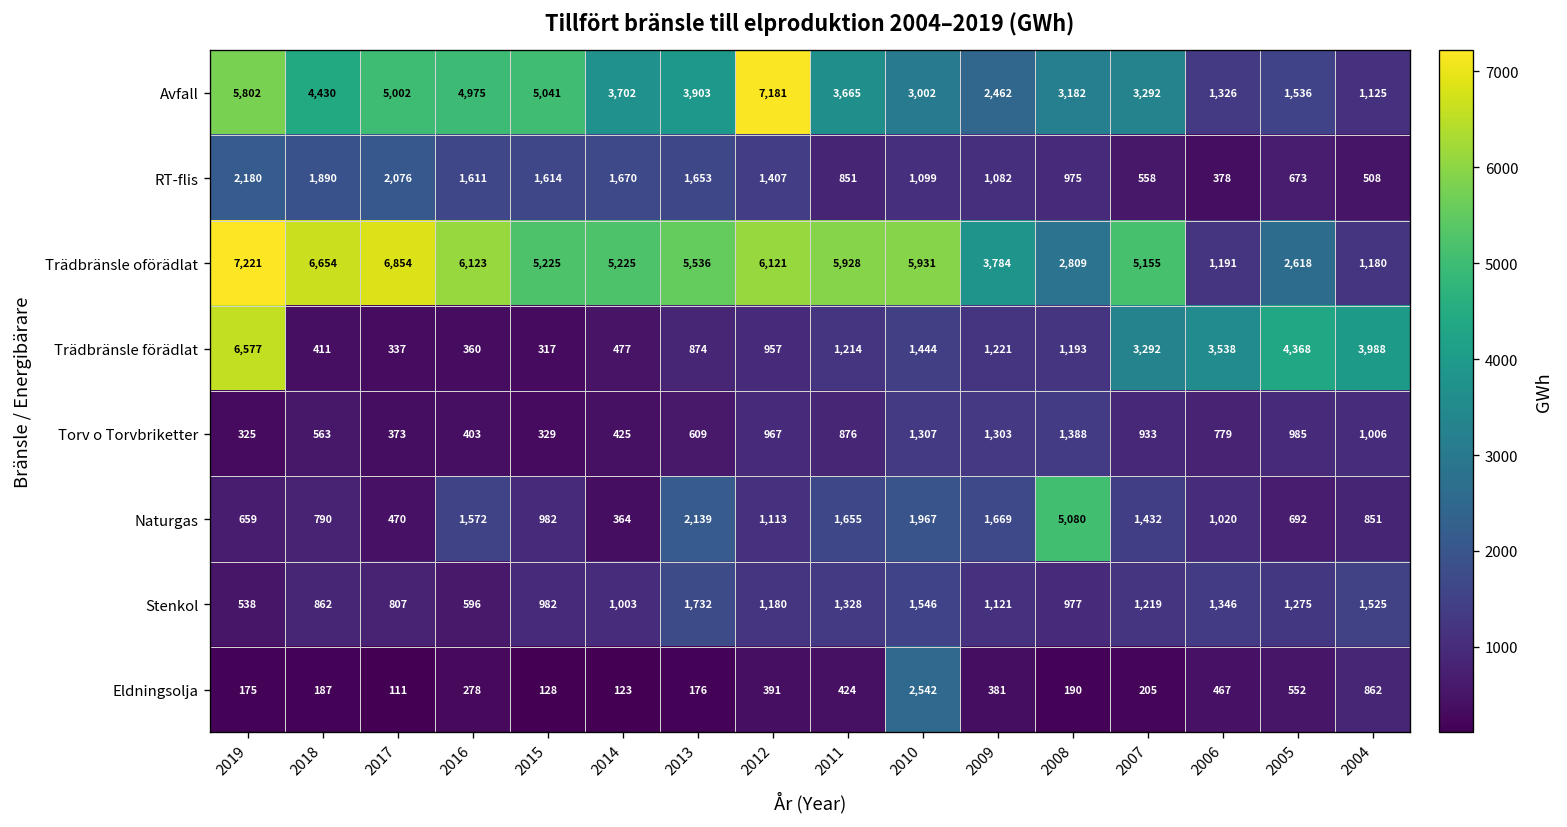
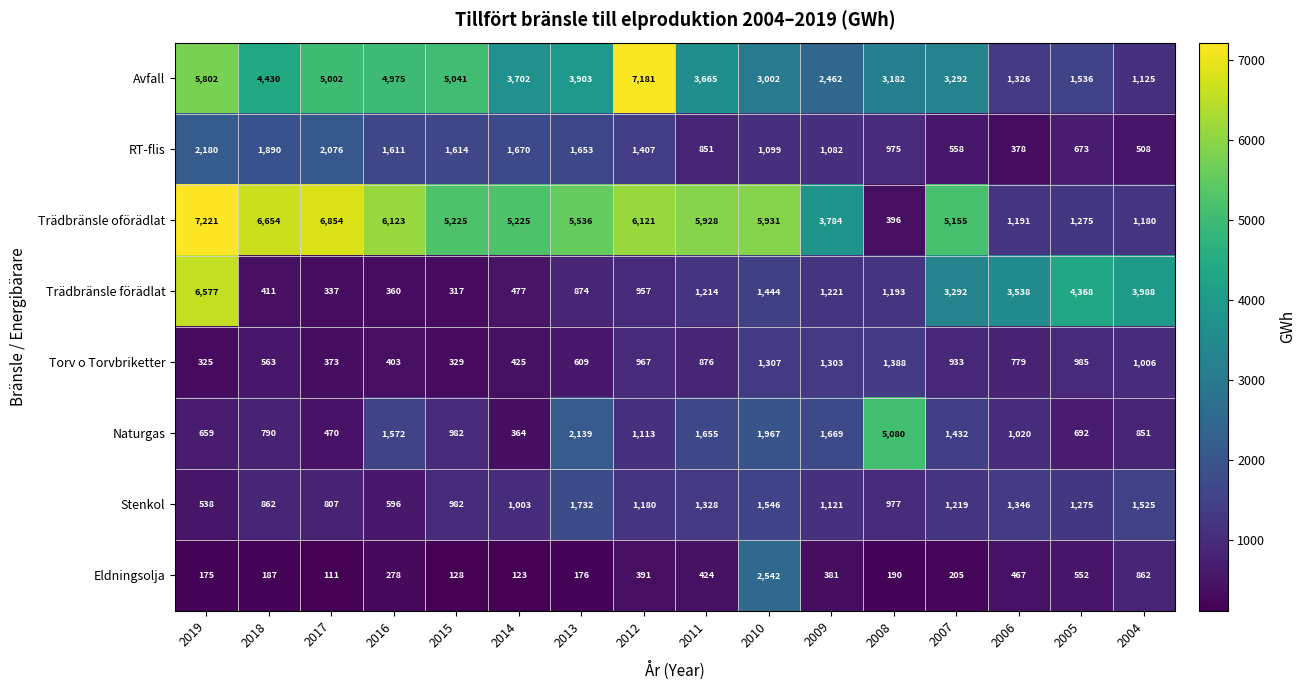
Trädbränsle oförädlat, 2008: 2,809 -> 396
Trädbränsle oförädlat, 2005: 2,618 -> 1,275
